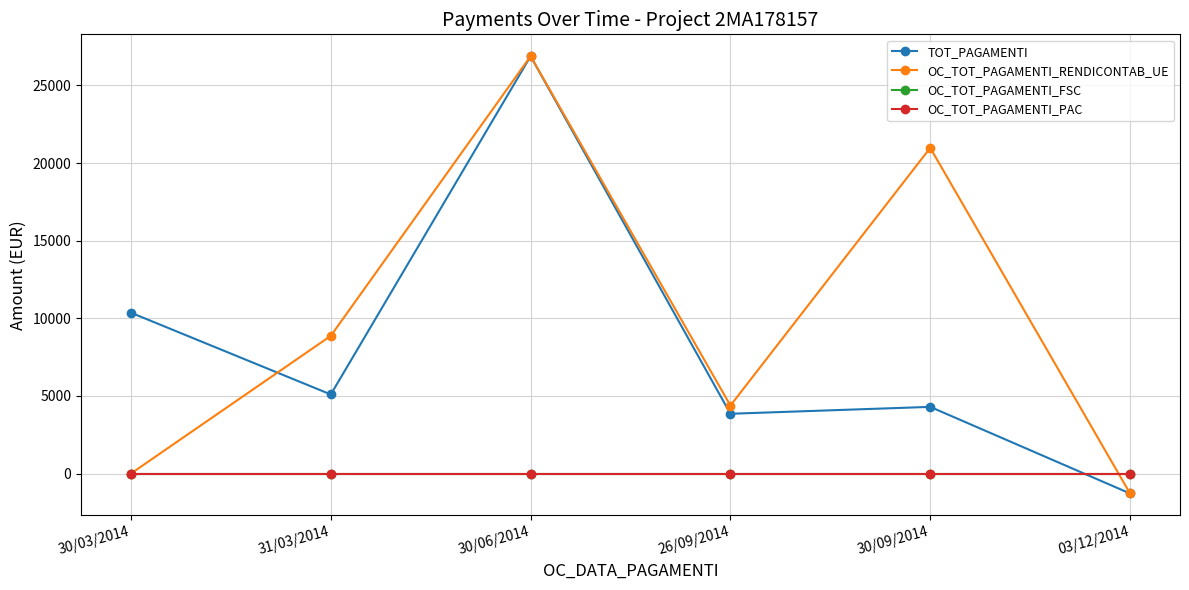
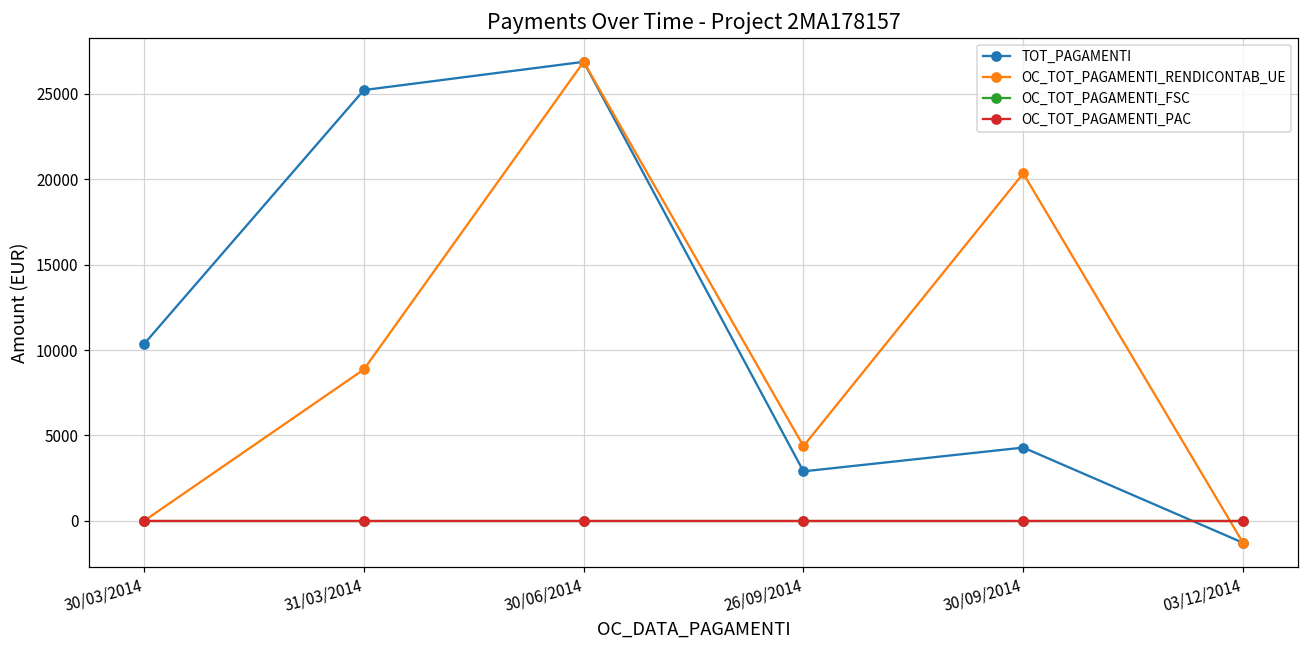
TOT_PAGAMENTI, 31/03/2014: 5100 -> 25200
TOT_PAGAMENTI, 26/09/2014: 3800 -> 2900
OC_TOT_PAGAMENTI_RENDICONTAB_UE, 30/09/2014: 21000 -> 20300
